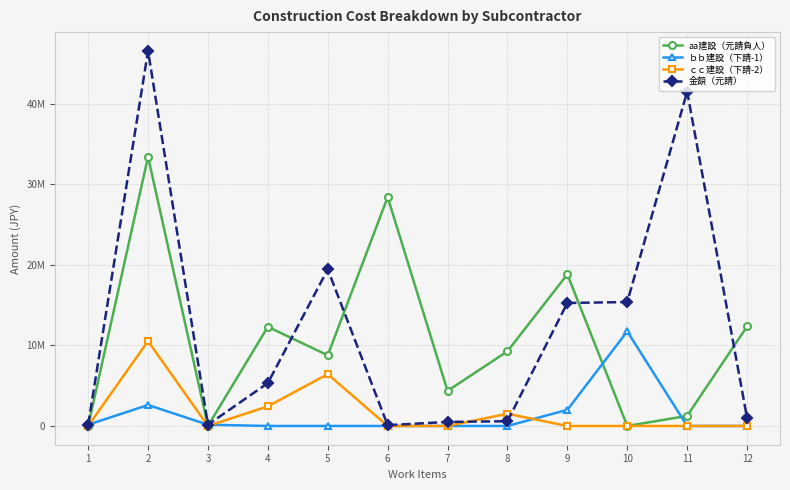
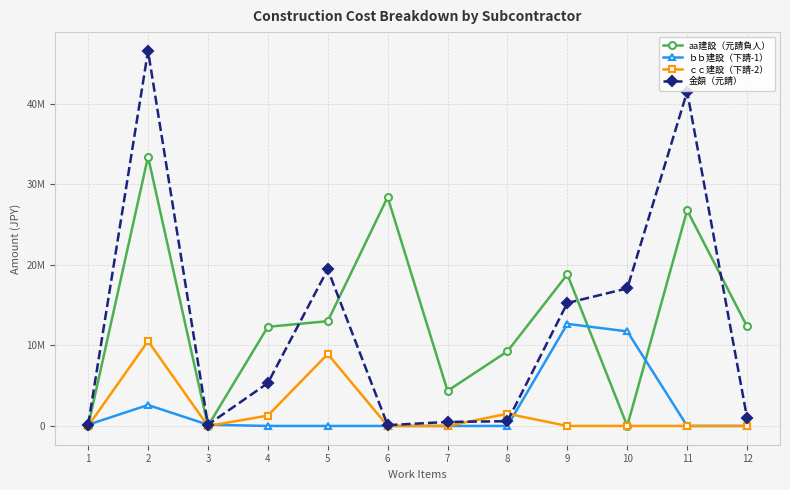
ｃｃ建設（下請-2）, 4: 2000000 -> 1000000
aa建設（元請負人）, 5: 9000000 -> 13000000
ｃｃ建設（下請-2）, 5: 6000000 -> 9000000
ｂｂ建設（下請-1）, 9: 2000000 -> 13000000
金額（元請）, 10: 15000000 -> 17000000
aa建設（元請負人）, 11: 1000000 -> 27000000
